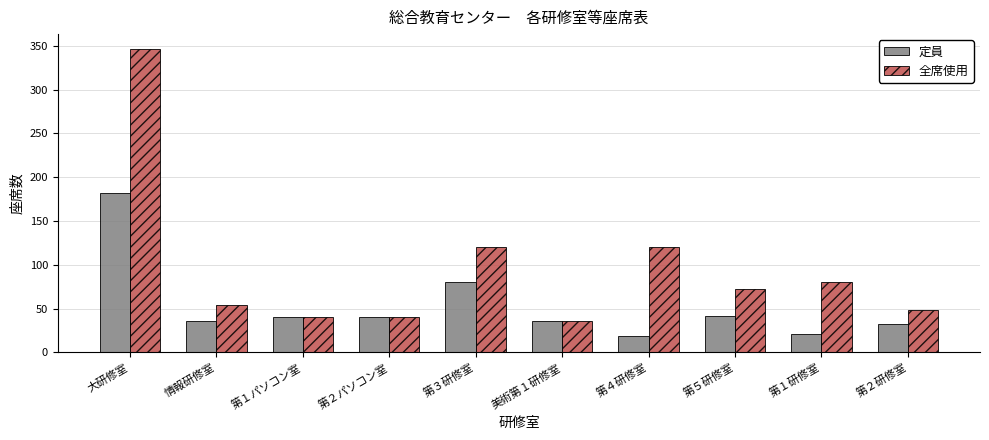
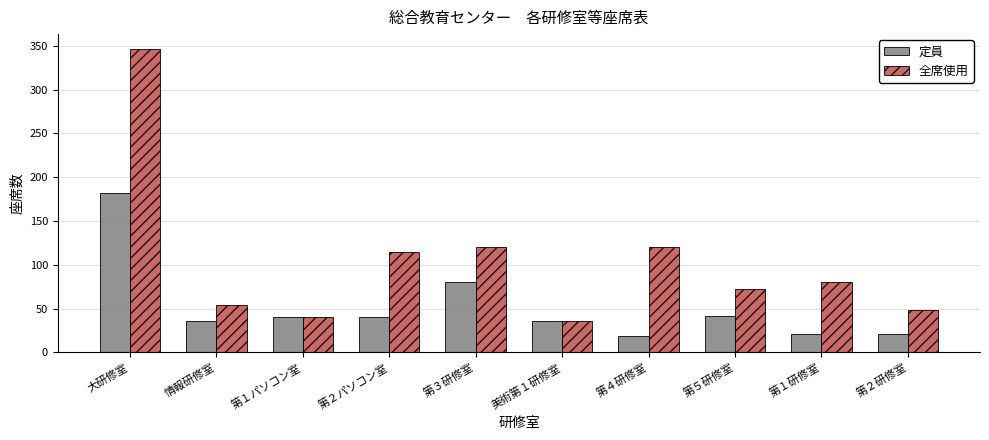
全席使用, 第２パソコン室: 40 -> 120
定員, 第２研修室: 30 -> 20
